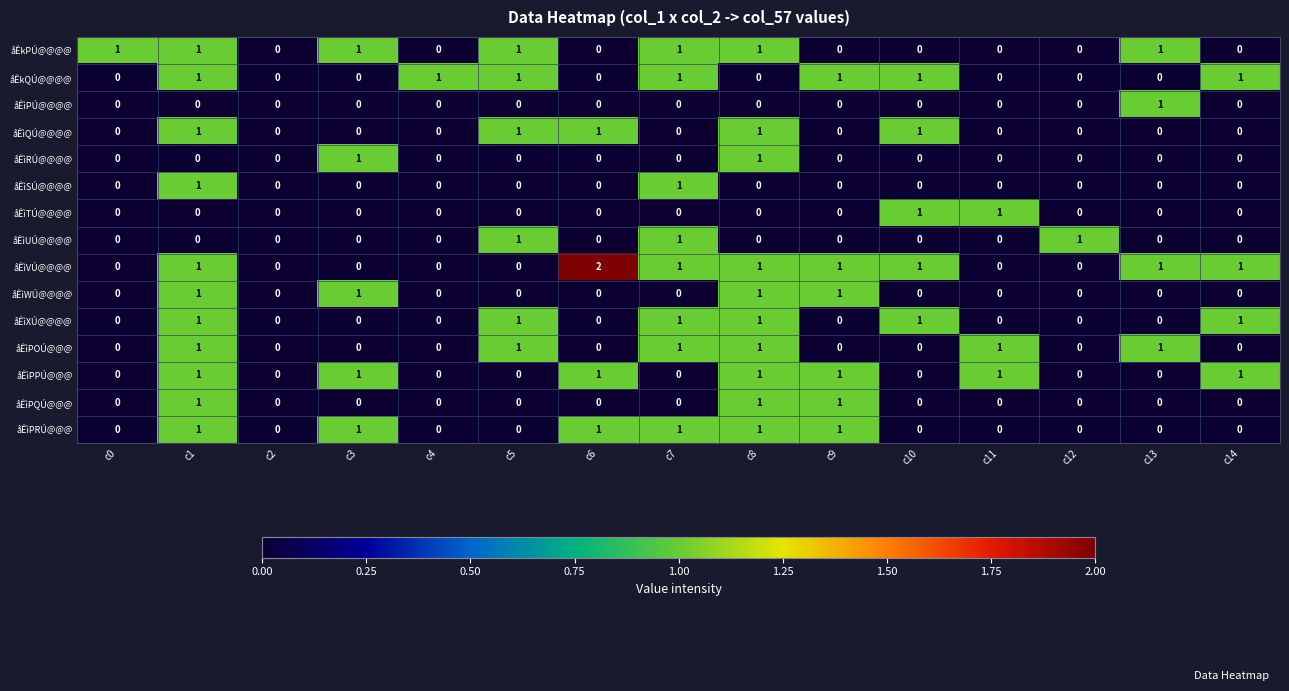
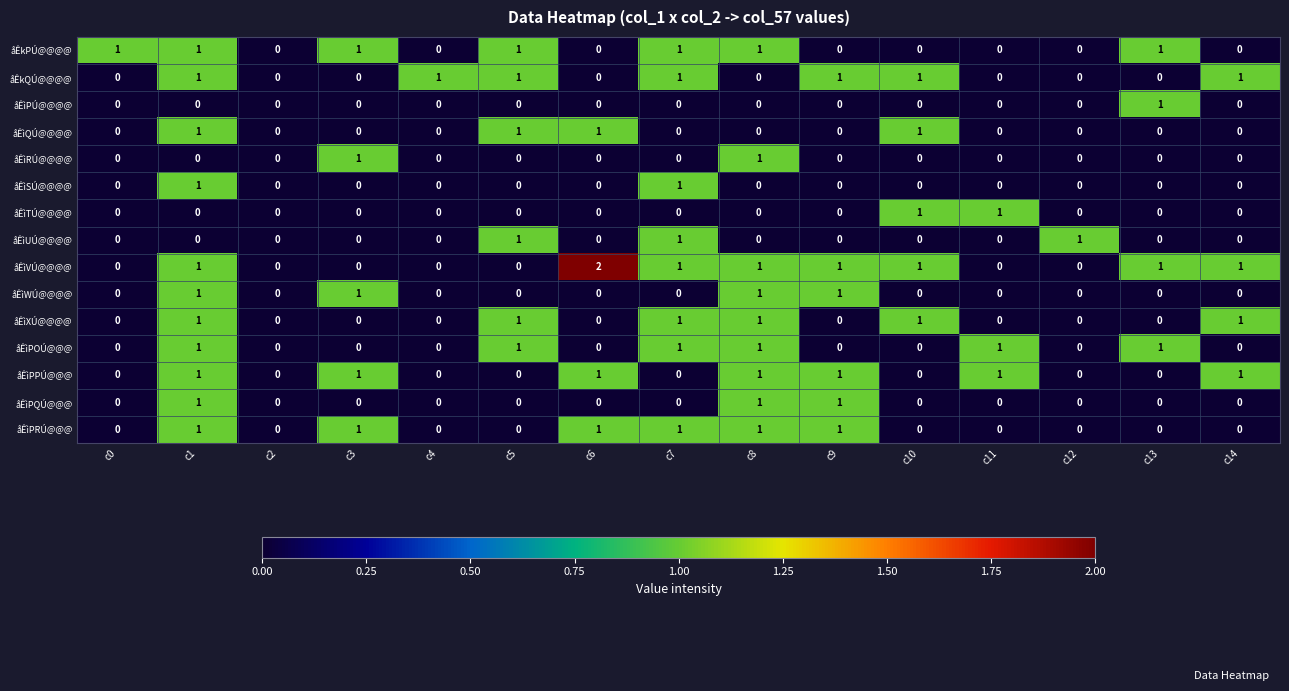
åÊìQÚ@@@@, c8: 1 -> 0
